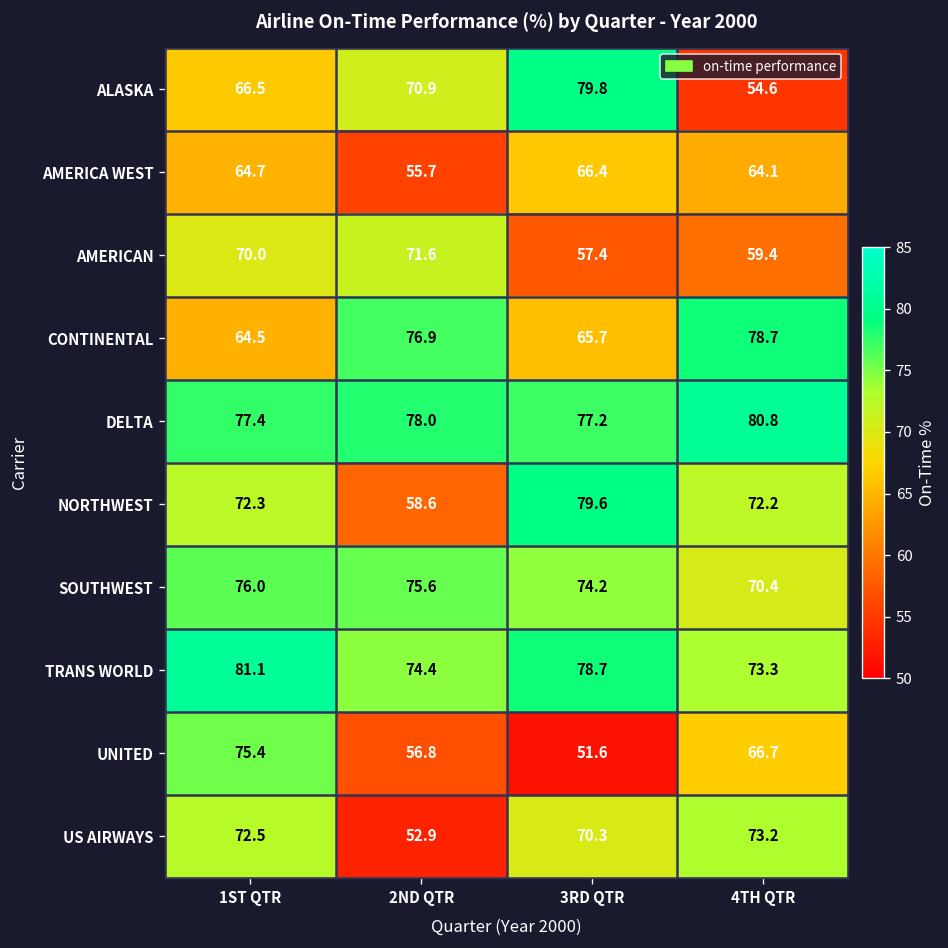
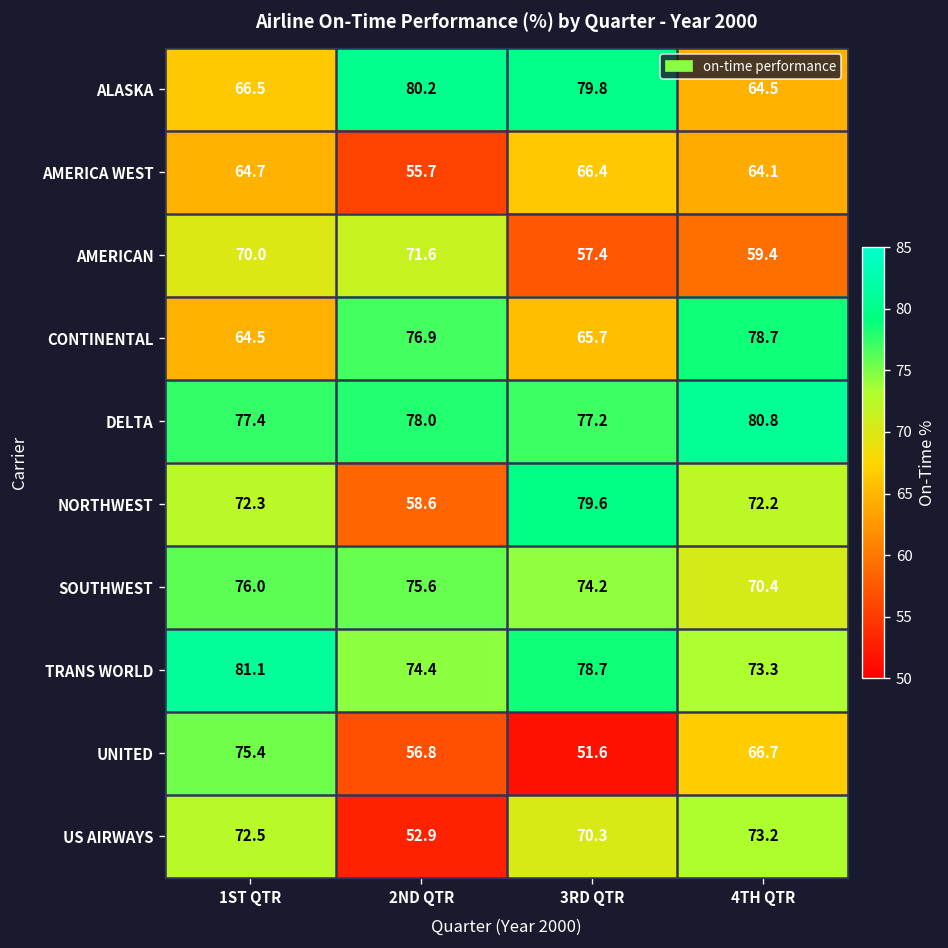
ALASKA, 2ND QTR: 70.9 -> 80.2
ALASKA, 4TH QTR: 54.6 -> 64.5
